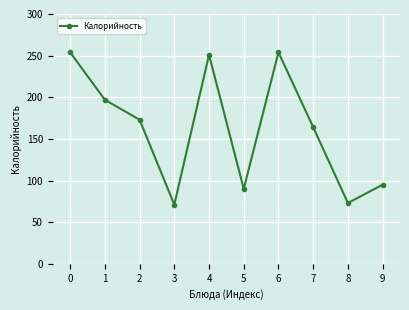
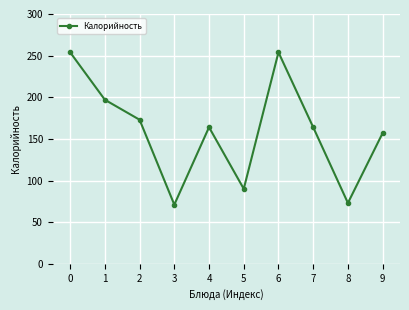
4: 250 -> 160
9: 100 -> 160
